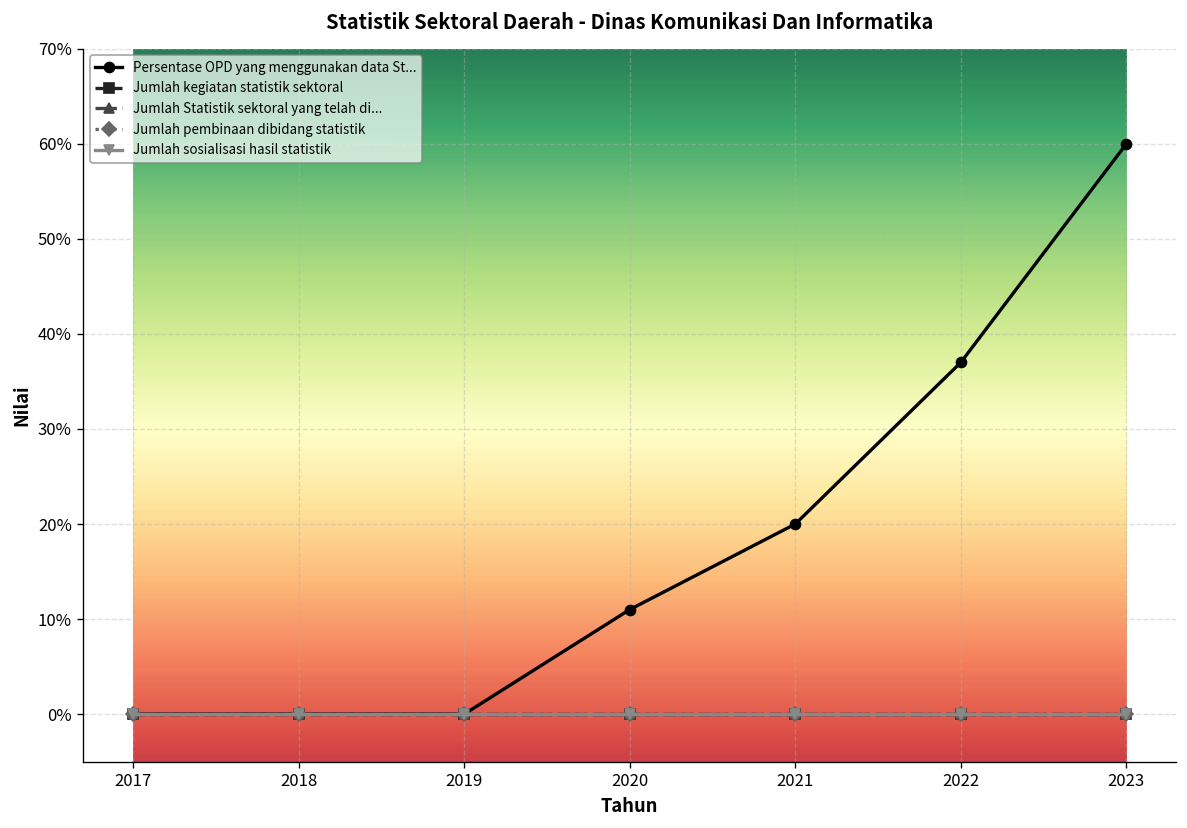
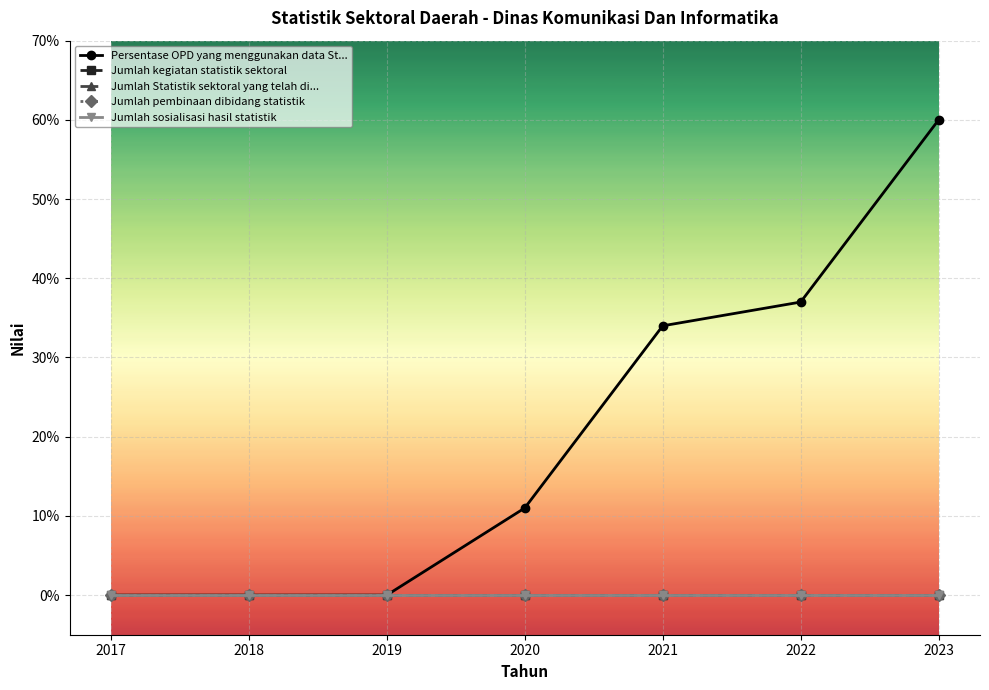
Persentase OPD yang menggunakan data St..., 2021: 20% -> 34%
